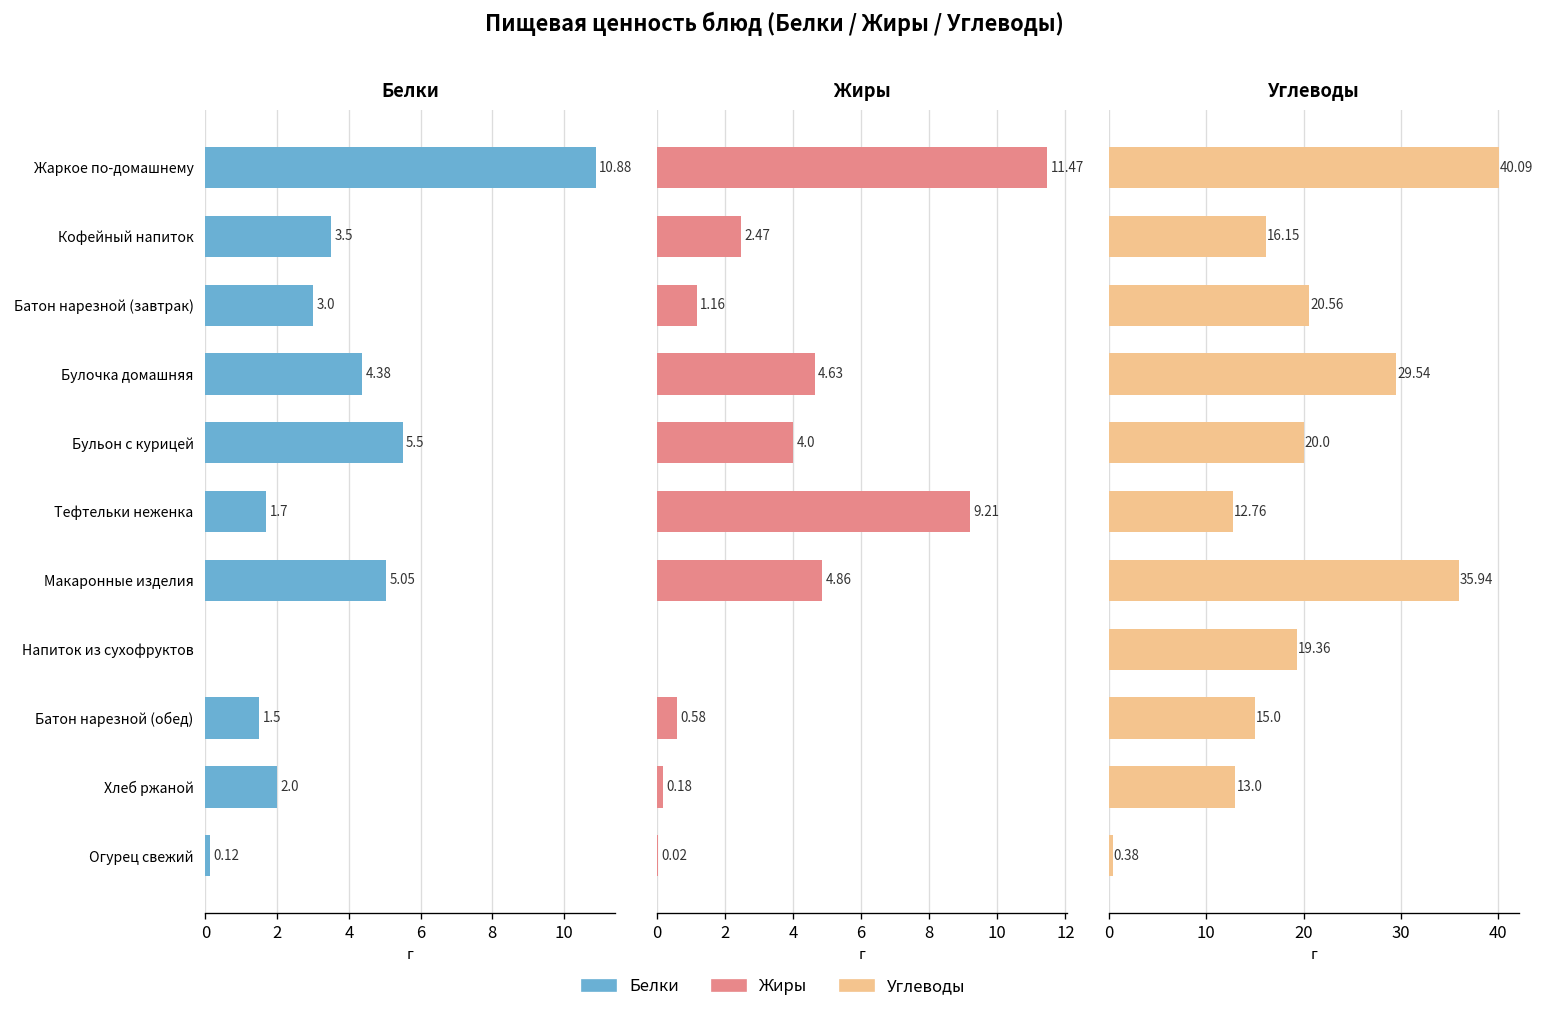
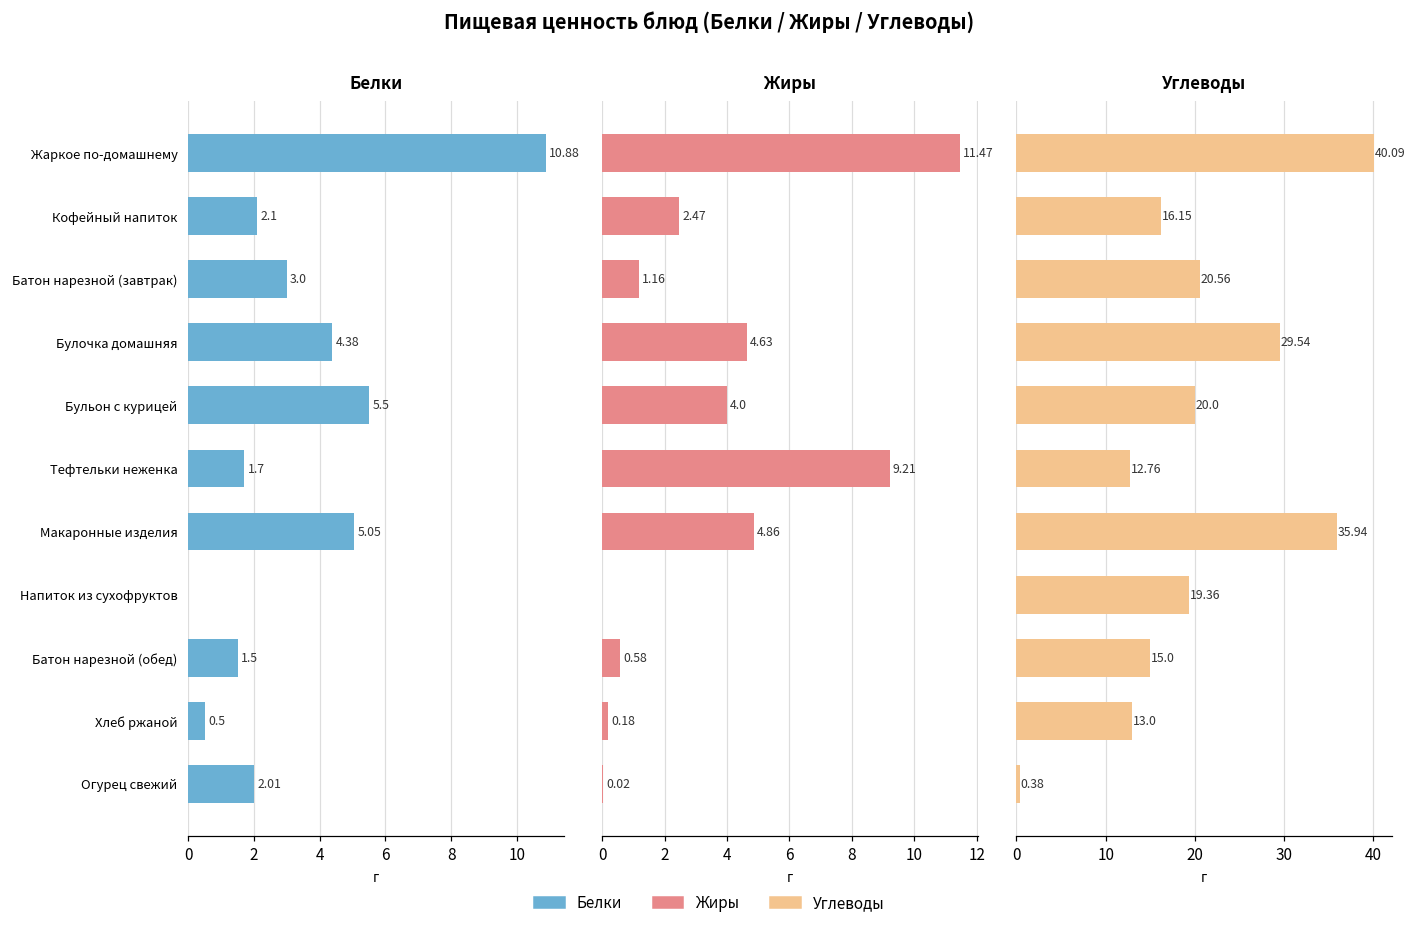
Белки, Кофейный напиток: 3.5 -> 2.1
Белки, Хлеб ржаной: 2.0 -> 0.5
Белки, Огурец свежий: 0.12 -> 2.01
